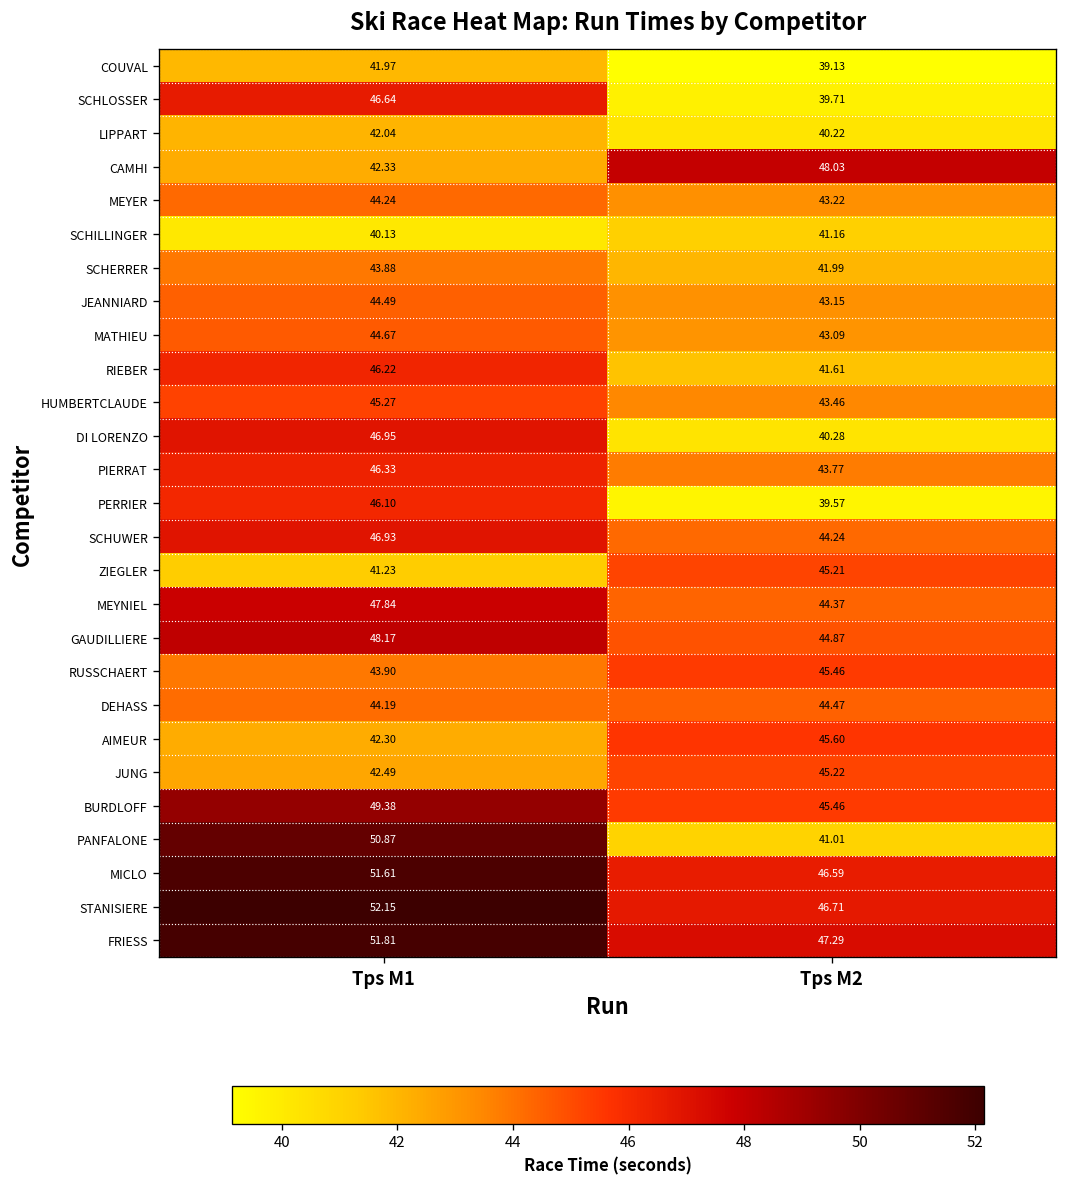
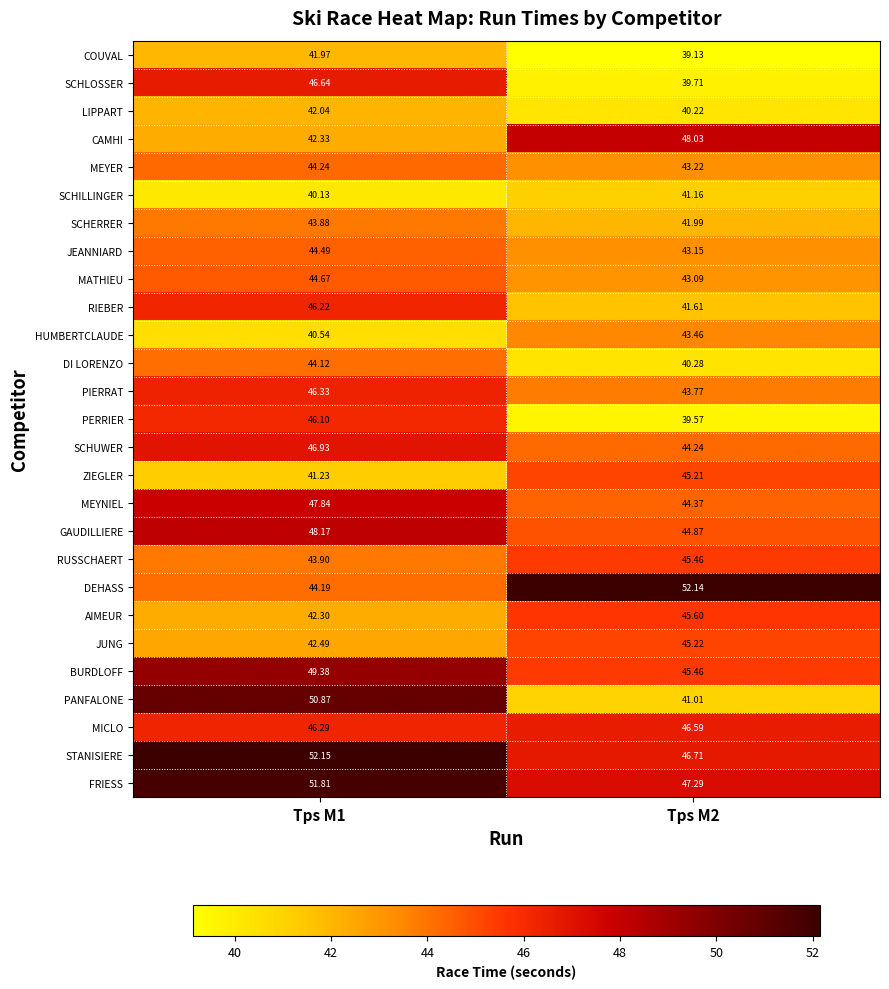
HUMBERTCLAUDE, Tps M1: 45.27 -> 40.54
DI LORENZO, Tps M1: 46.95 -> 44.12
DEHASS, Tps M2: 44.47 -> 52.14
MICLO, Tps M1: 51.61 -> 46.29
